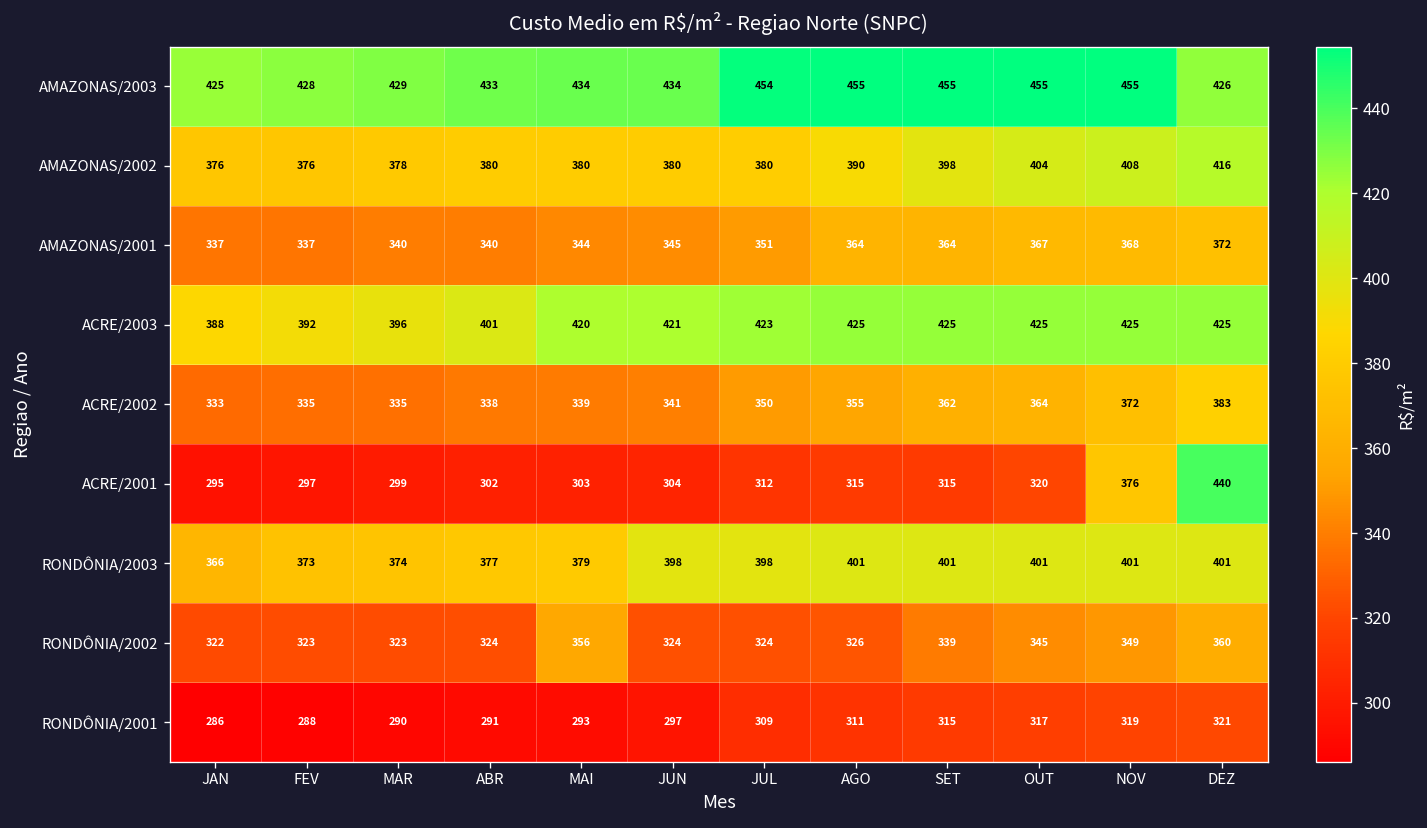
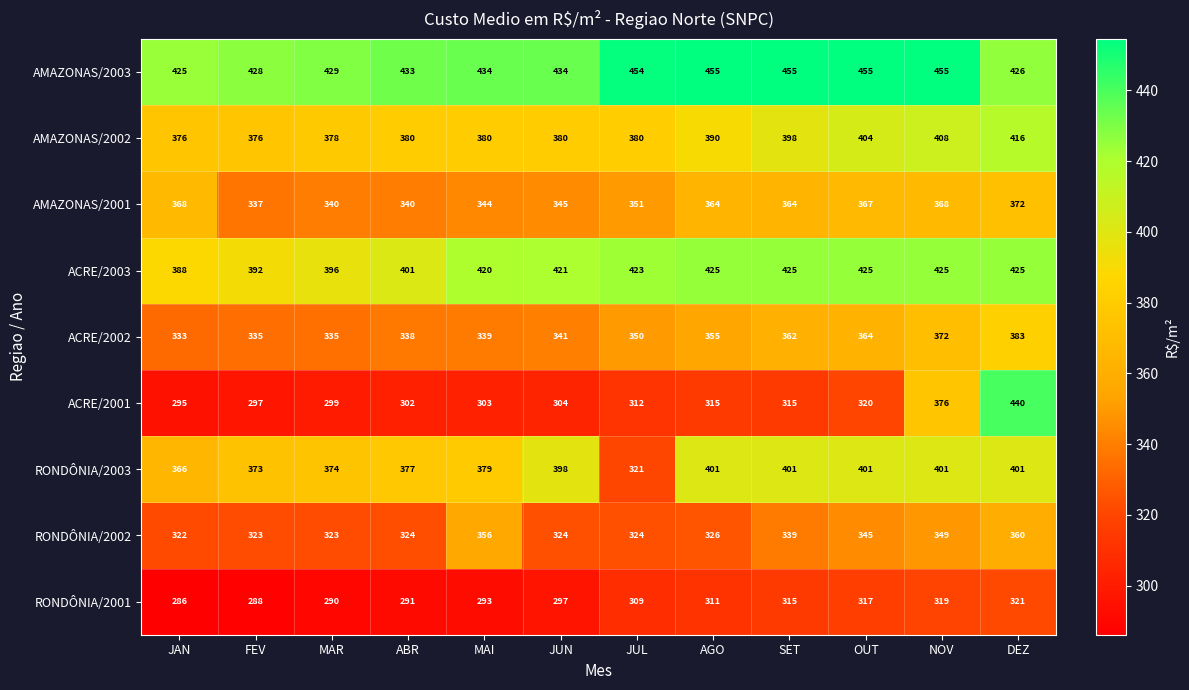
AMAZONAS/2001, JAN: 337 -> 368
RONDÔNIA/2003, JUL: 398 -> 321
